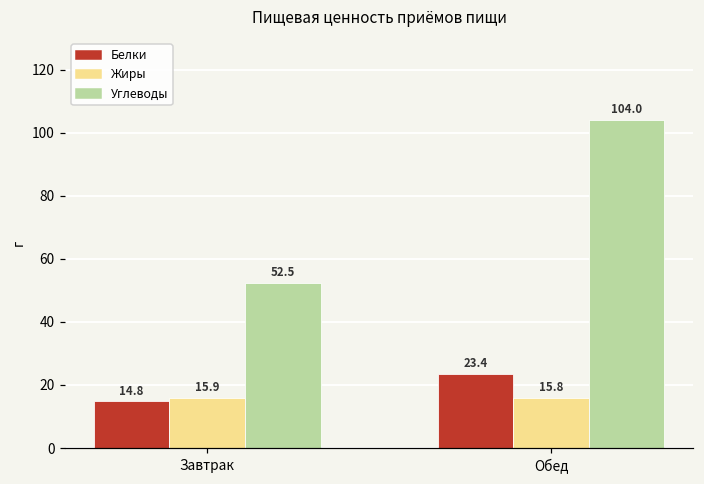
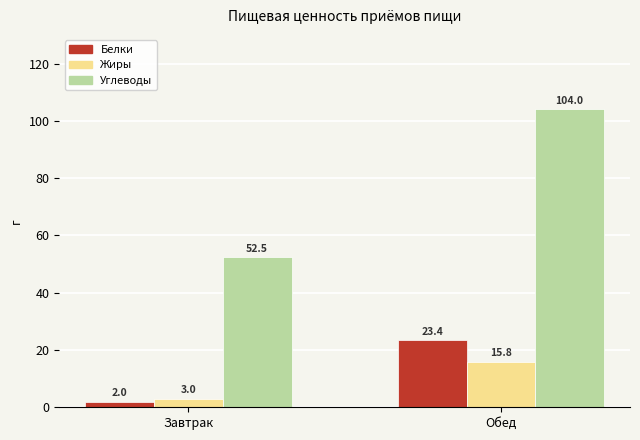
Белки, Завтрак: 14.8 -> 2.0
Жиры, Завтрак: 15.9 -> 3.0
